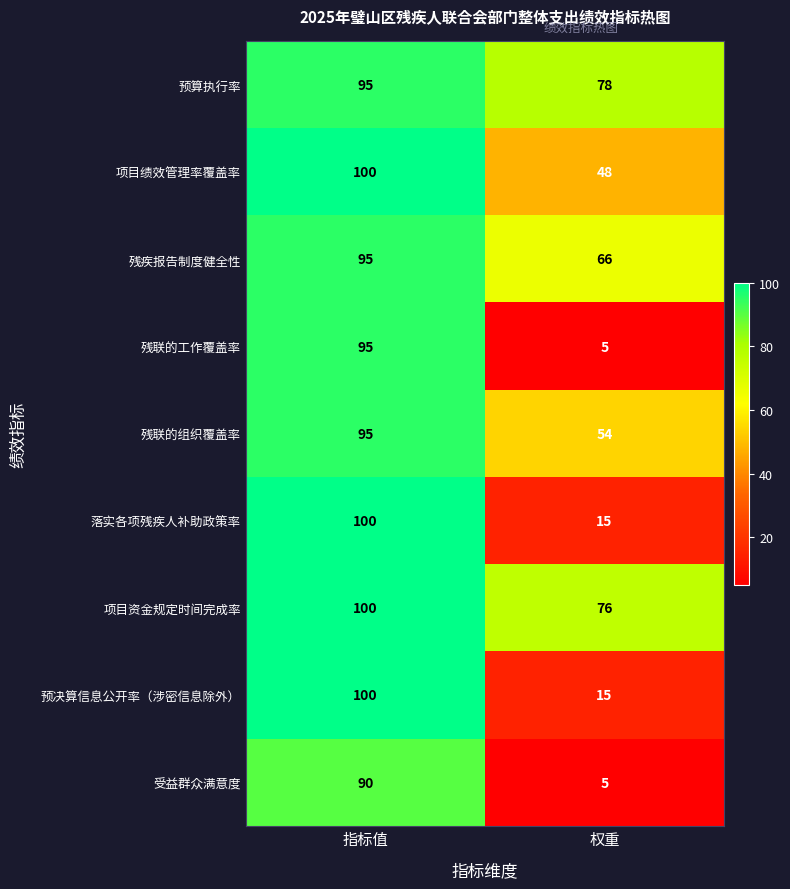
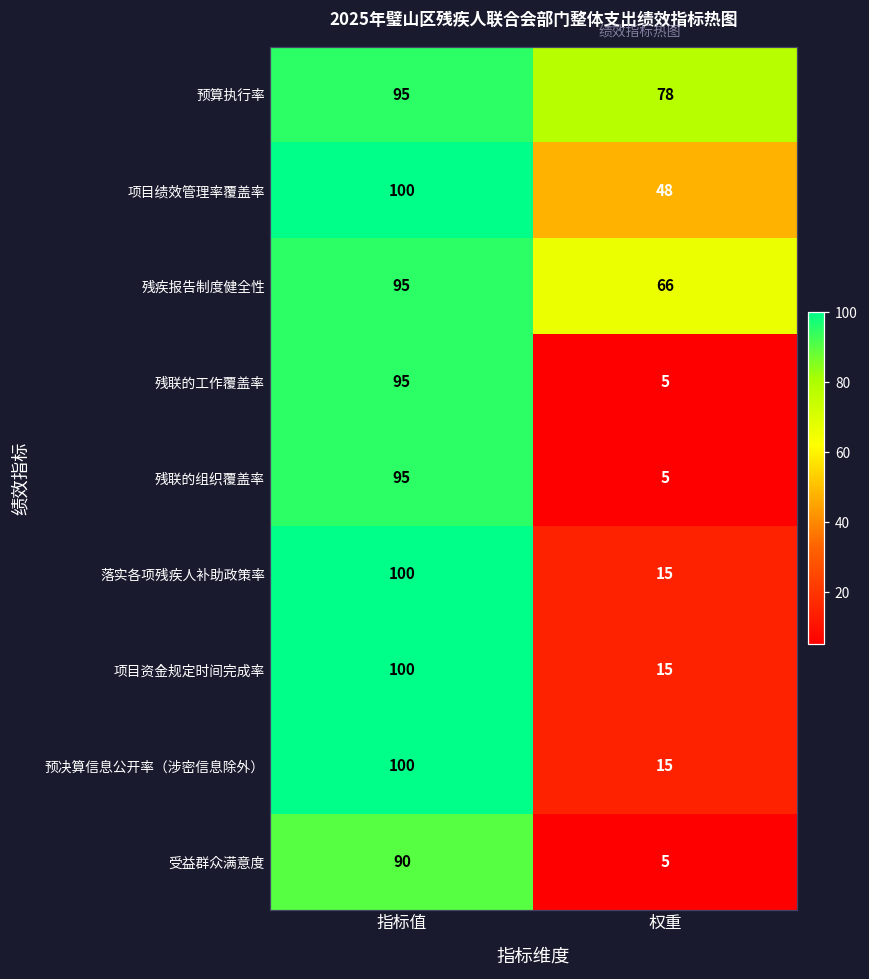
残联的组织覆盖率, 权重: 54 -> 5
项目资金规定时间完成率, 权重: 76 -> 15
